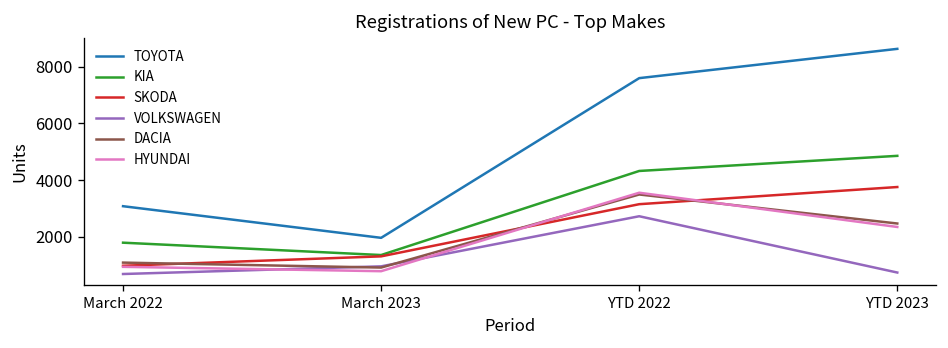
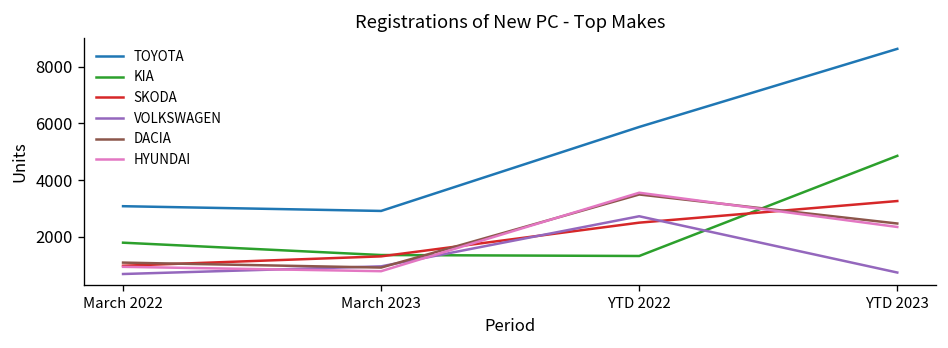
TOYOTA, March 2023: 2000 -> 2900
TOYOTA, YTD 2022: 7600 -> 5900
KIA, YTD 2022: 4300 -> 1300
SKODA, YTD 2022: 3100 -> 2500
SKODA, YTD 2023: 3800 -> 3300
